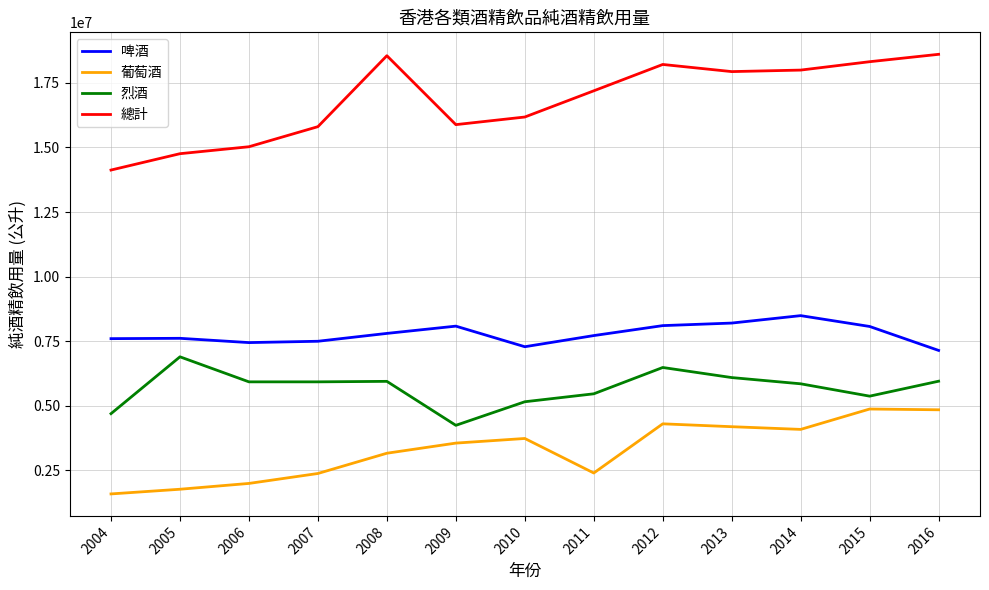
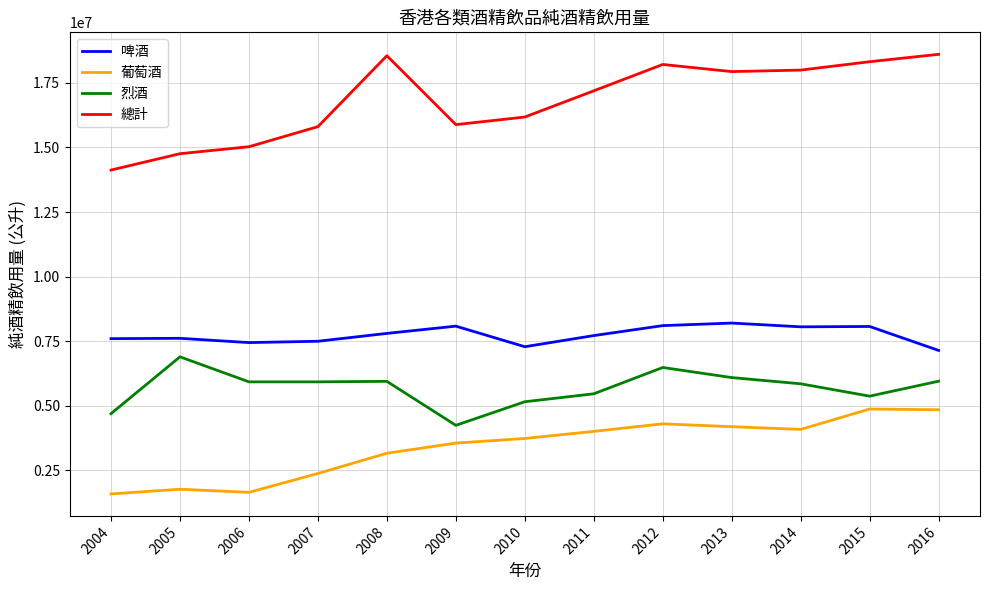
葡萄酒, 2006: 2000000 -> 1600000
葡萄酒, 2011: 2400000 -> 4000000
啤酒, 2014: 8500000 -> 8100000
